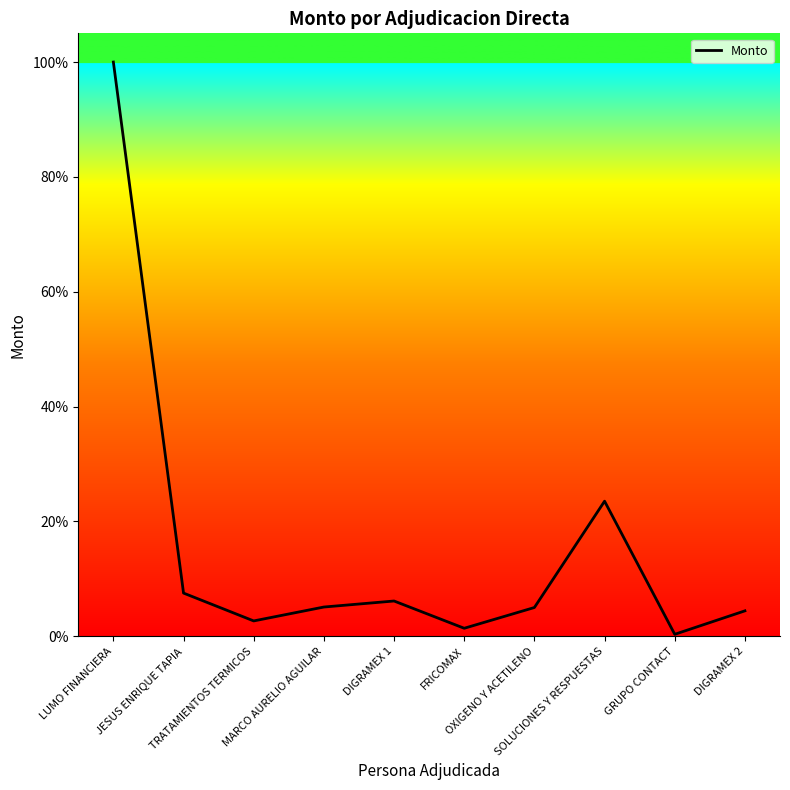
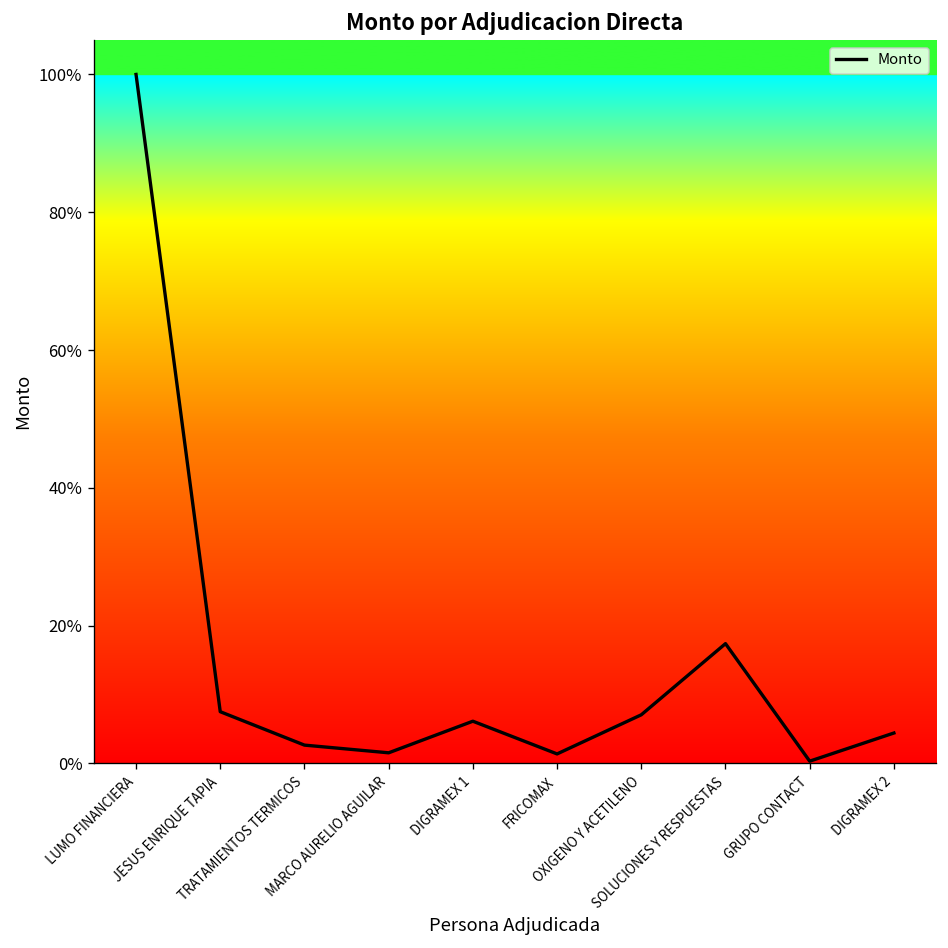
MARCO AURELIO AGUILAR: 5% -> 2%
OXIGENO Y ACETILENO: 5% -> 7%
SOLUCIONES Y RESPUESTAS: 24% -> 17%
